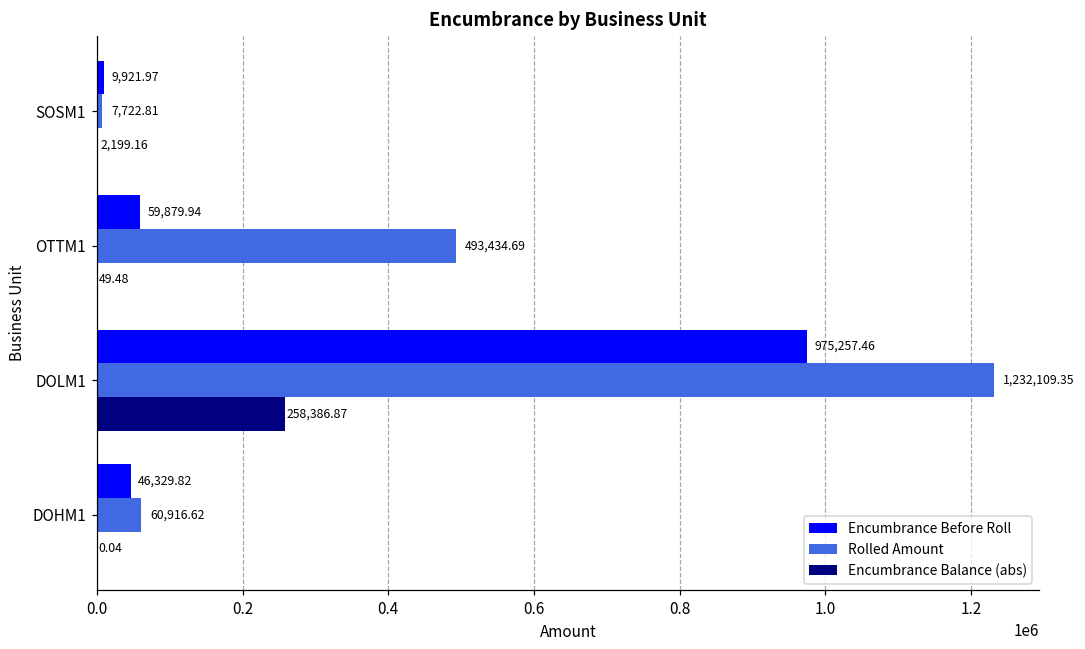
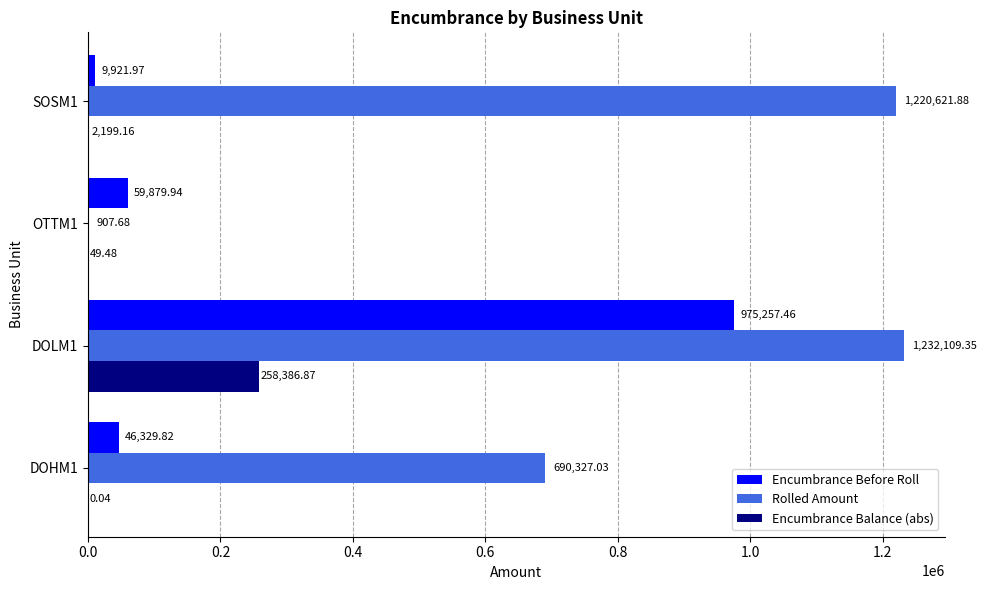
Rolled Amount, SOSM1: 7,722.81 -> 1,220,621.88
Rolled Amount, OTTM1: 493,434.69 -> 907.68
Rolled Amount, DOHM1: 60,916.62 -> 690,327.03
